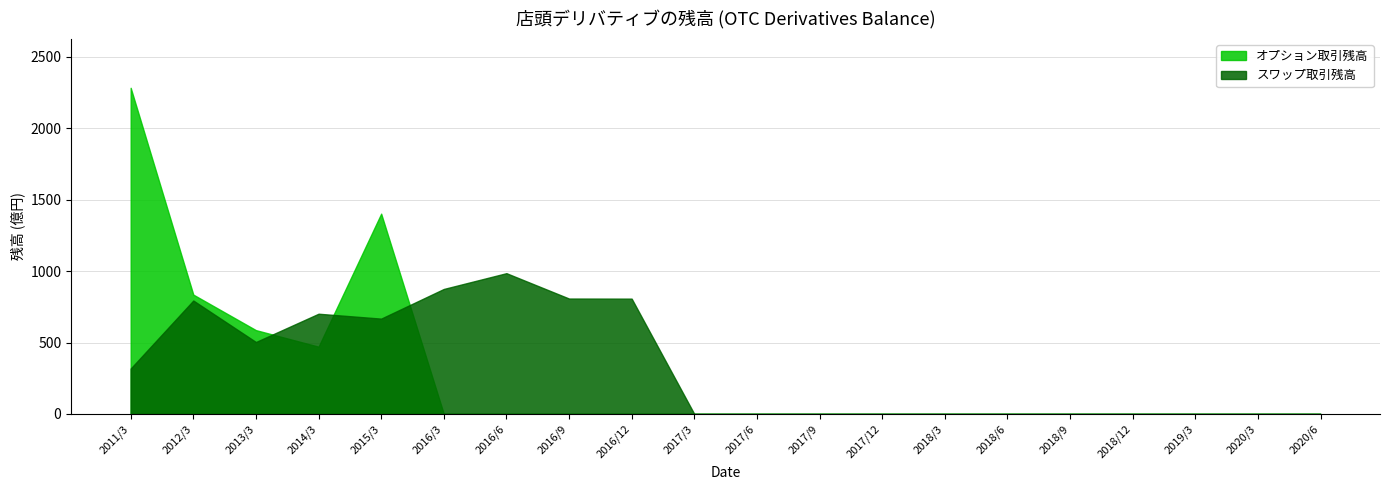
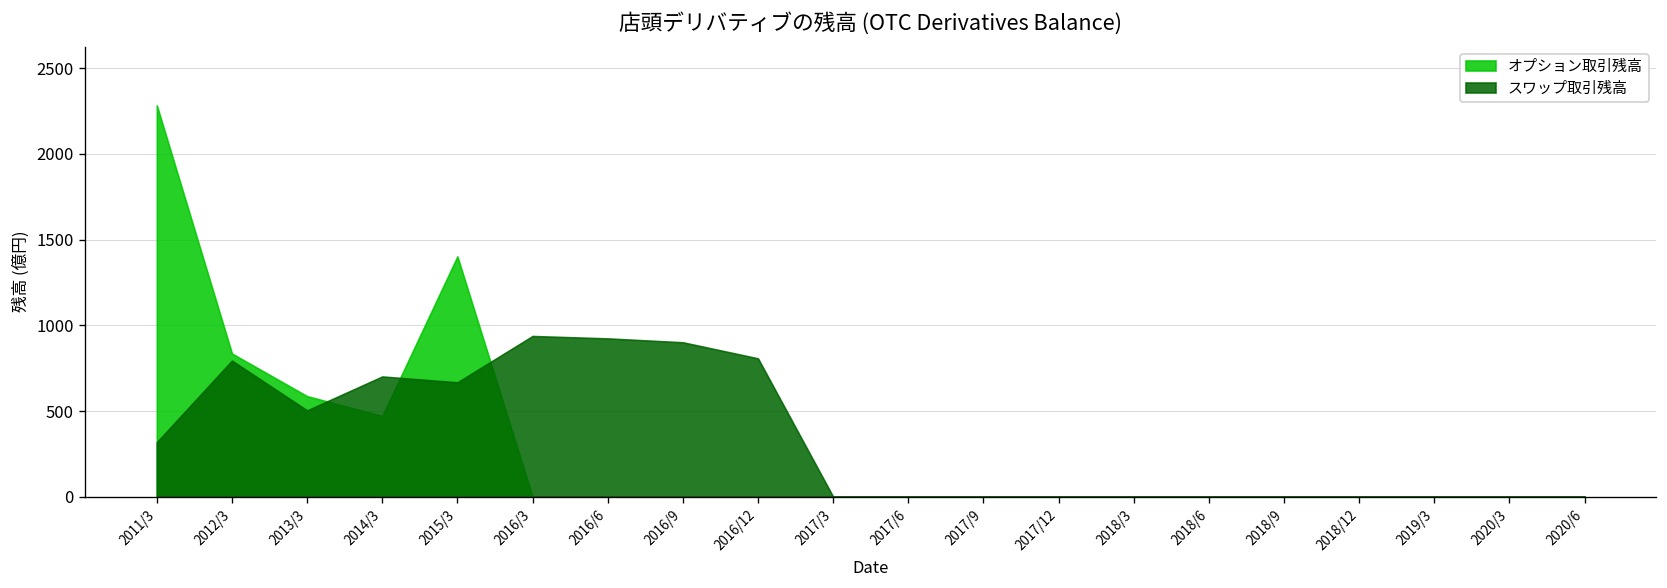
スワップ取引残高, 2016/3: 870 -> 940
スワップ取引残高, 2016/6: 990 -> 920
スワップ取引残高, 2016/9: 810 -> 900
